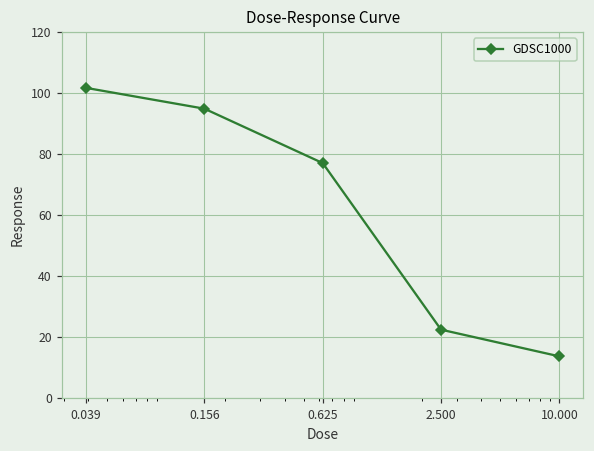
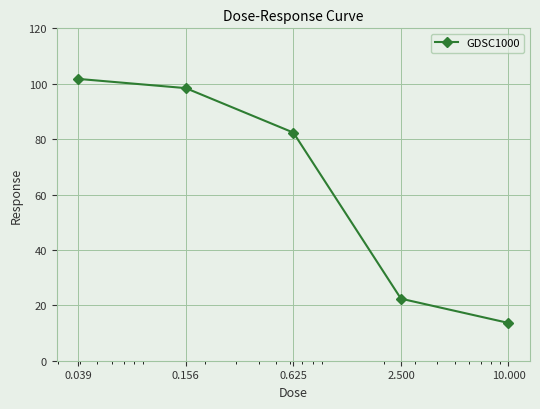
0.156: 95 -> 98
0.625: 77 -> 82
